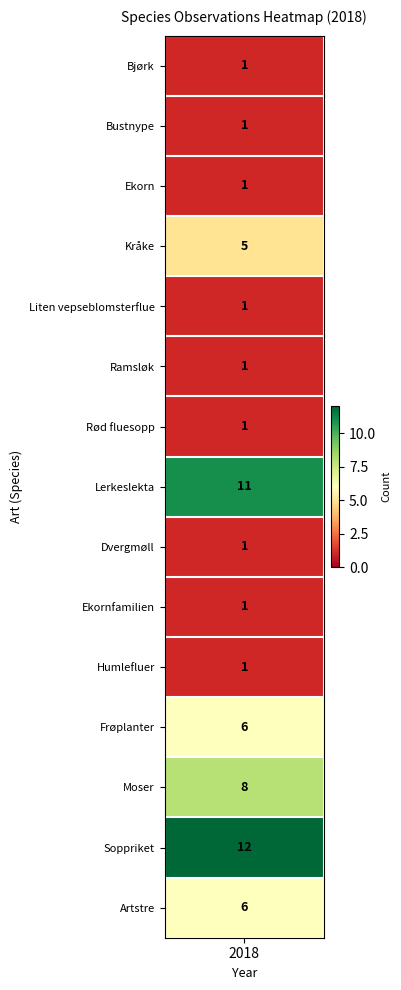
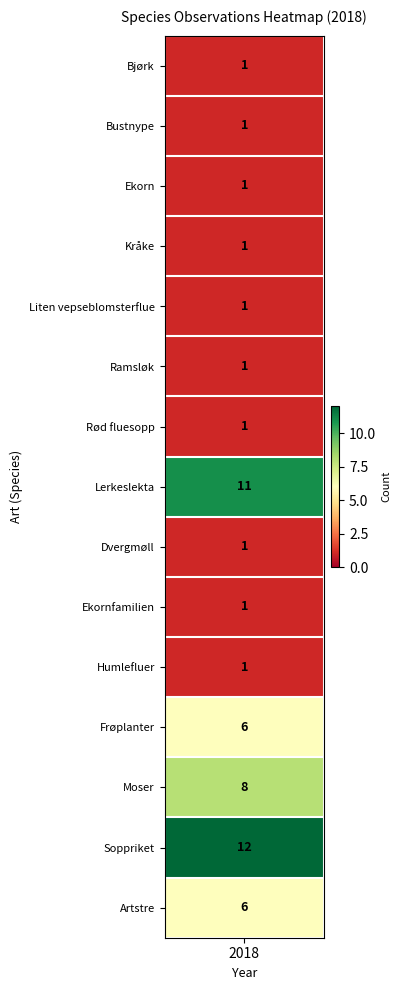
Kråke, 2018: 5 -> 1
